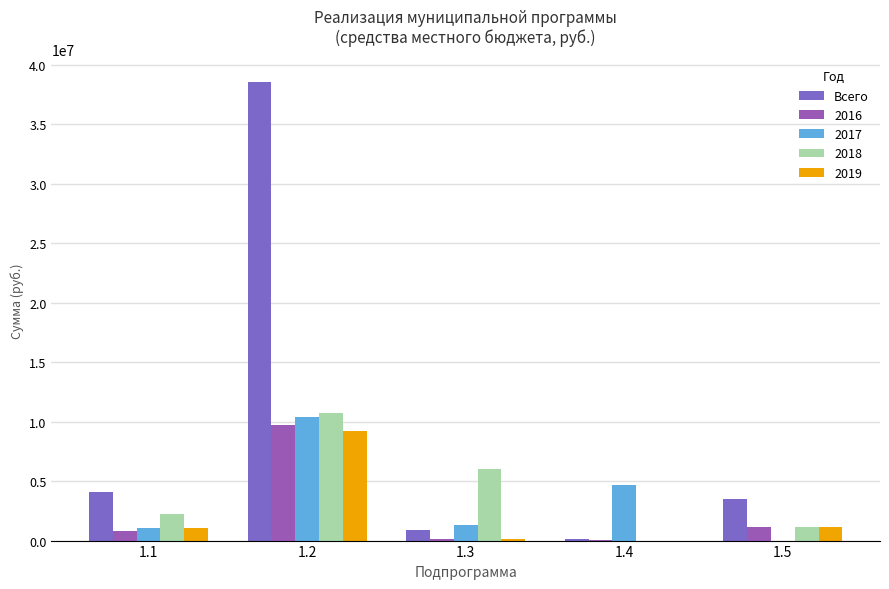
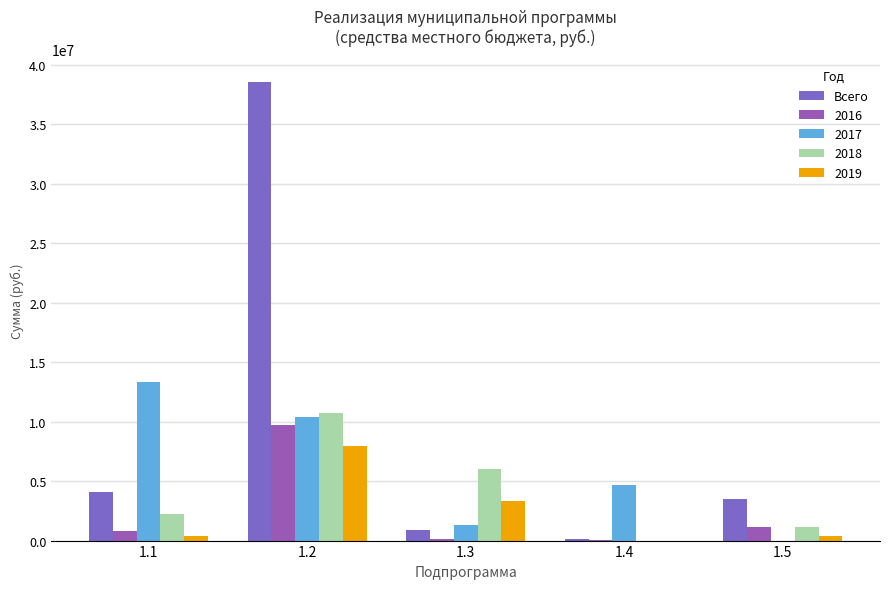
2017, 1.1: 1100000 -> 13400000
2019, 1.1: 1100000 -> 400000
2019, 1.2: 9200000 -> 7900000
2019, 1.3: 200000 -> 3300000
2019, 1.5: 1200000 -> 400000
